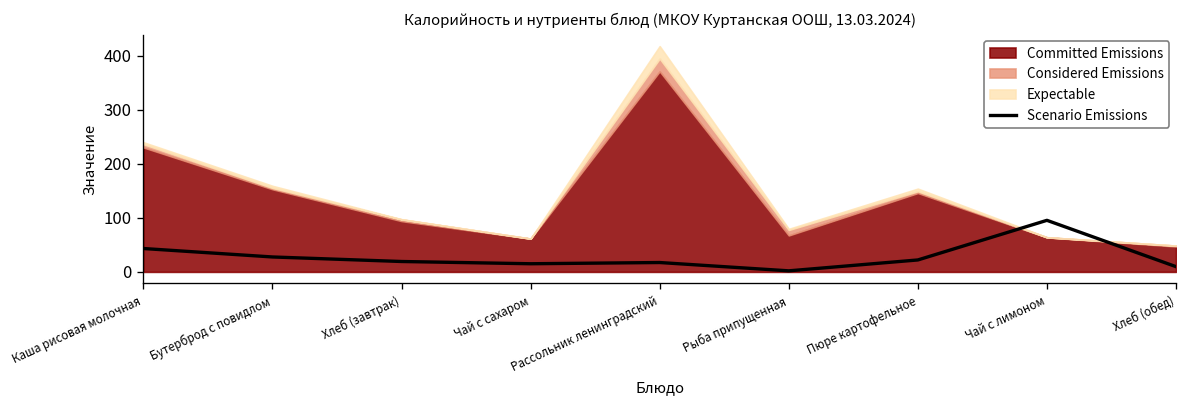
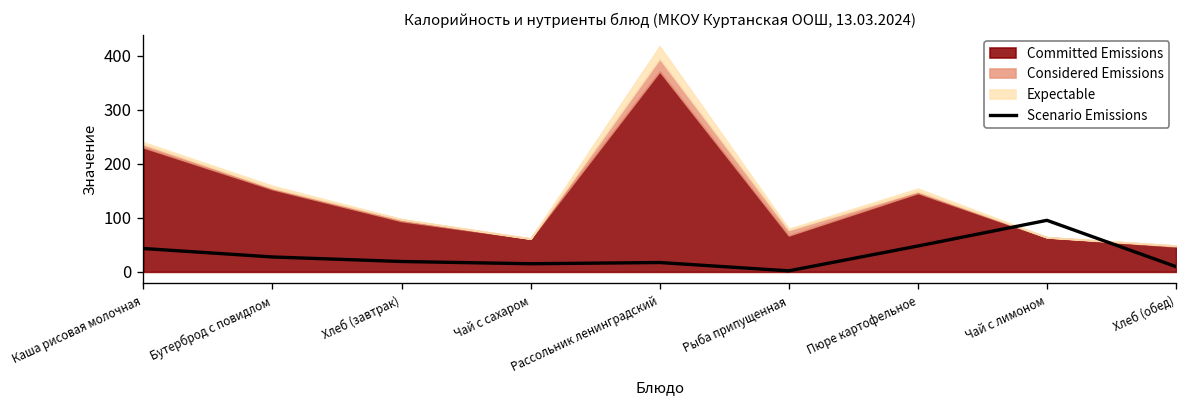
Scenario Emissions, Пюре картофельное: 20 -> 50
